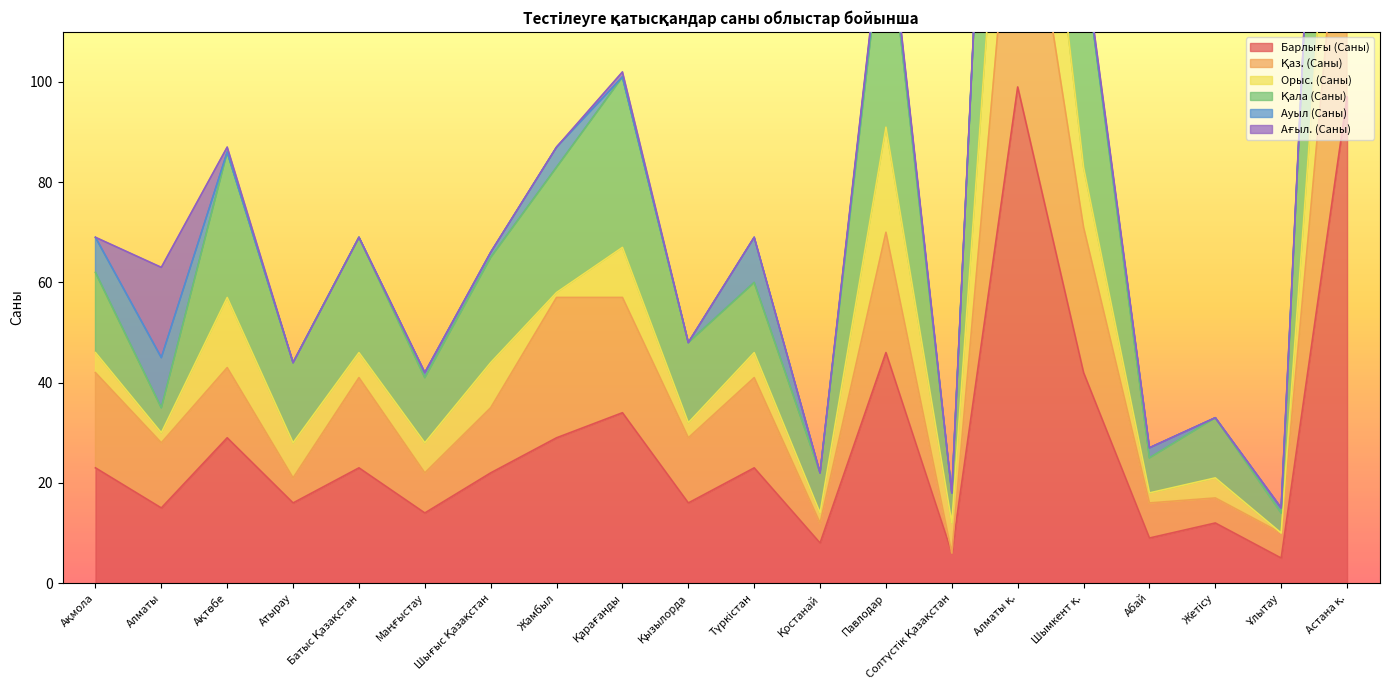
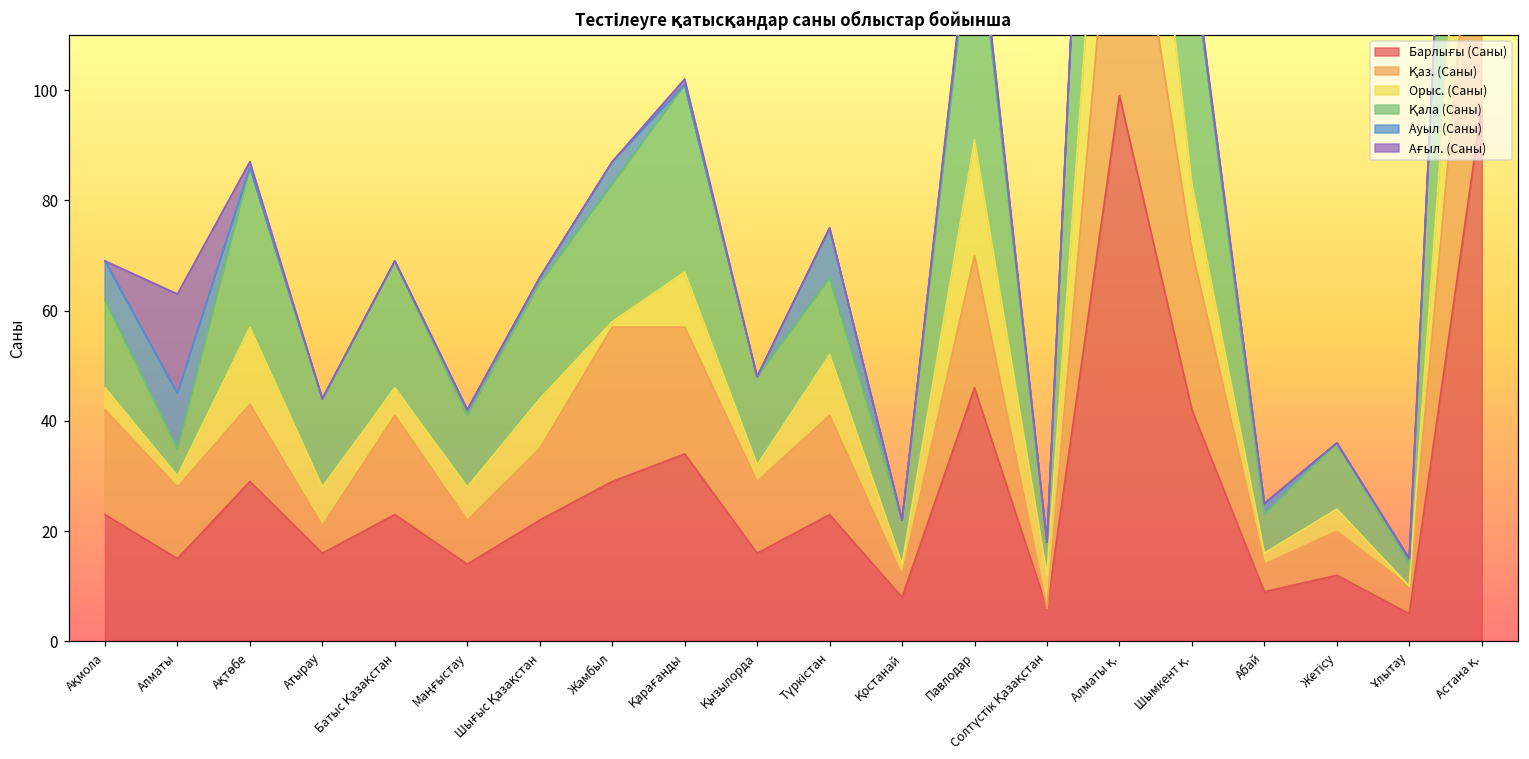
Орыс. (Саны), Түркістан: 5 -> 11
Қаз. (Саны), Абай: 7 -> 5
Қаз. (Саны), Жетісу: 5 -> 8
